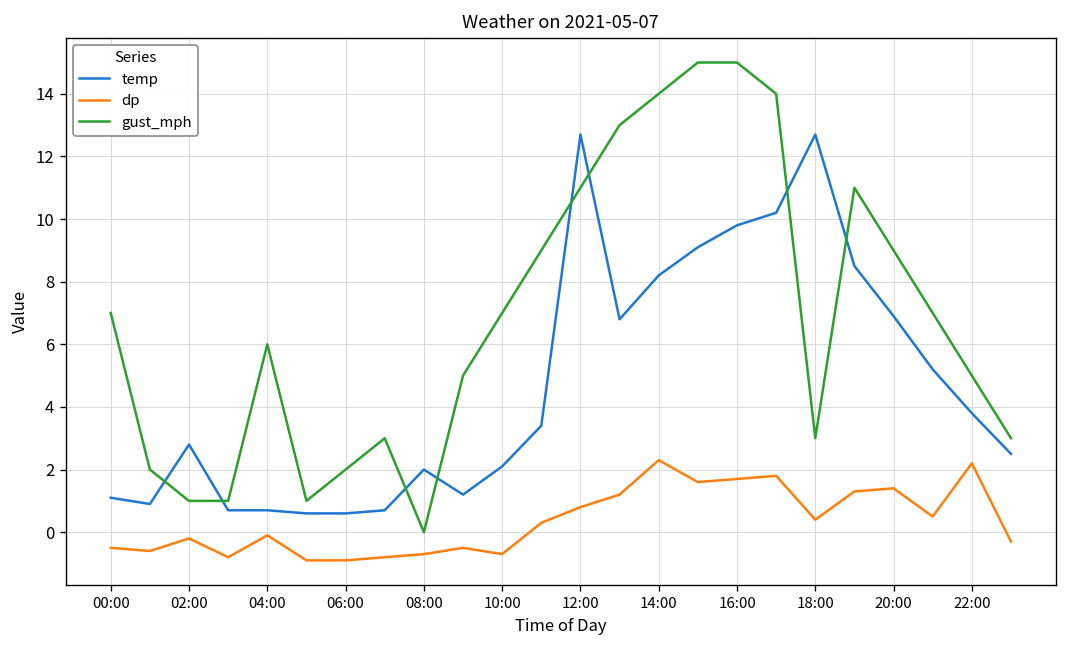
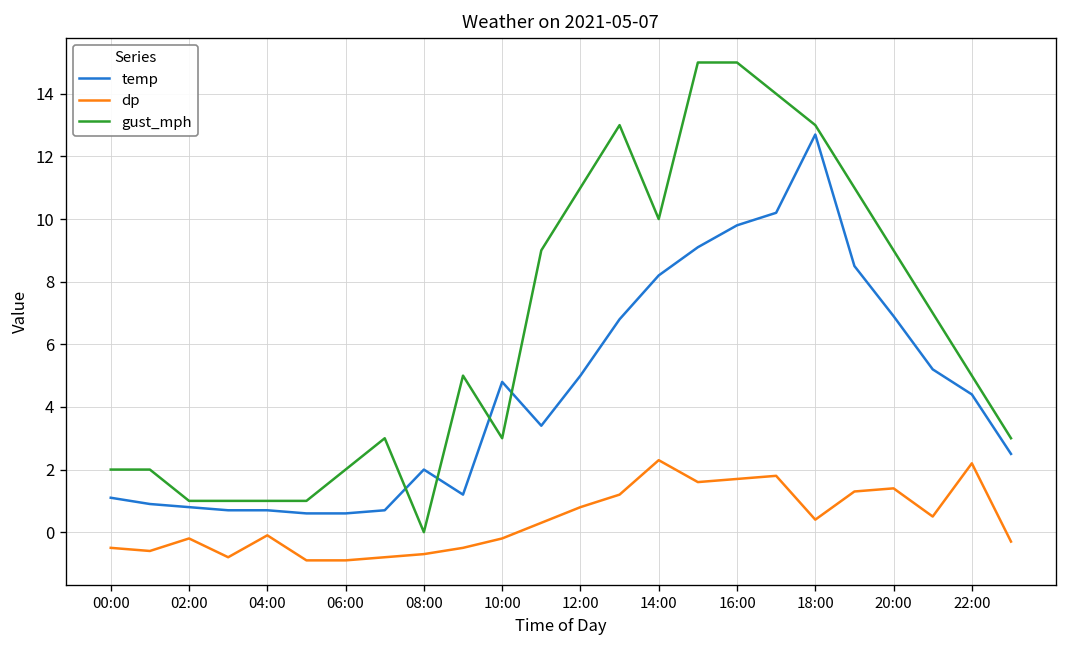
gust_mph, 00:00: 7 -> 2
temp, 02:00: 2.8 -> 0.8
gust_mph, 04:00: 6 -> 1
temp, 10:00: 2.1 -> 4.8
dp, 10:00: -0.7 -> -0.2
gust_mph, 10:00: 7 -> 3
temp, 12:00: 12.7 -> 5.0
gust_mph, 14:00: 14 -> 10
gust_mph, 18:00: 3 -> 13
temp, 22:00: 3.8 -> 4.4
